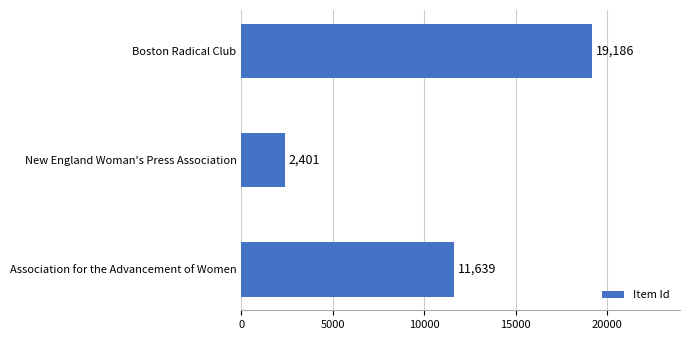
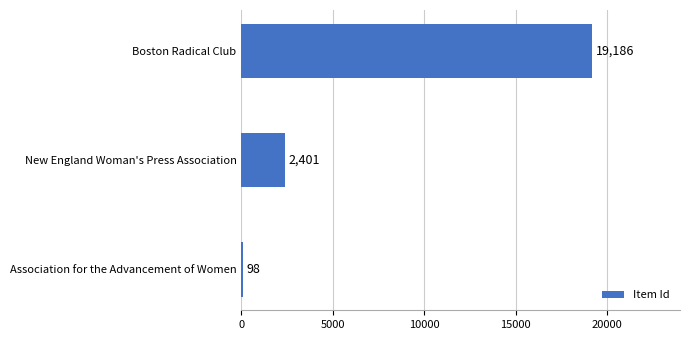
Association for the Advancement of Women: 11,639 -> 98
